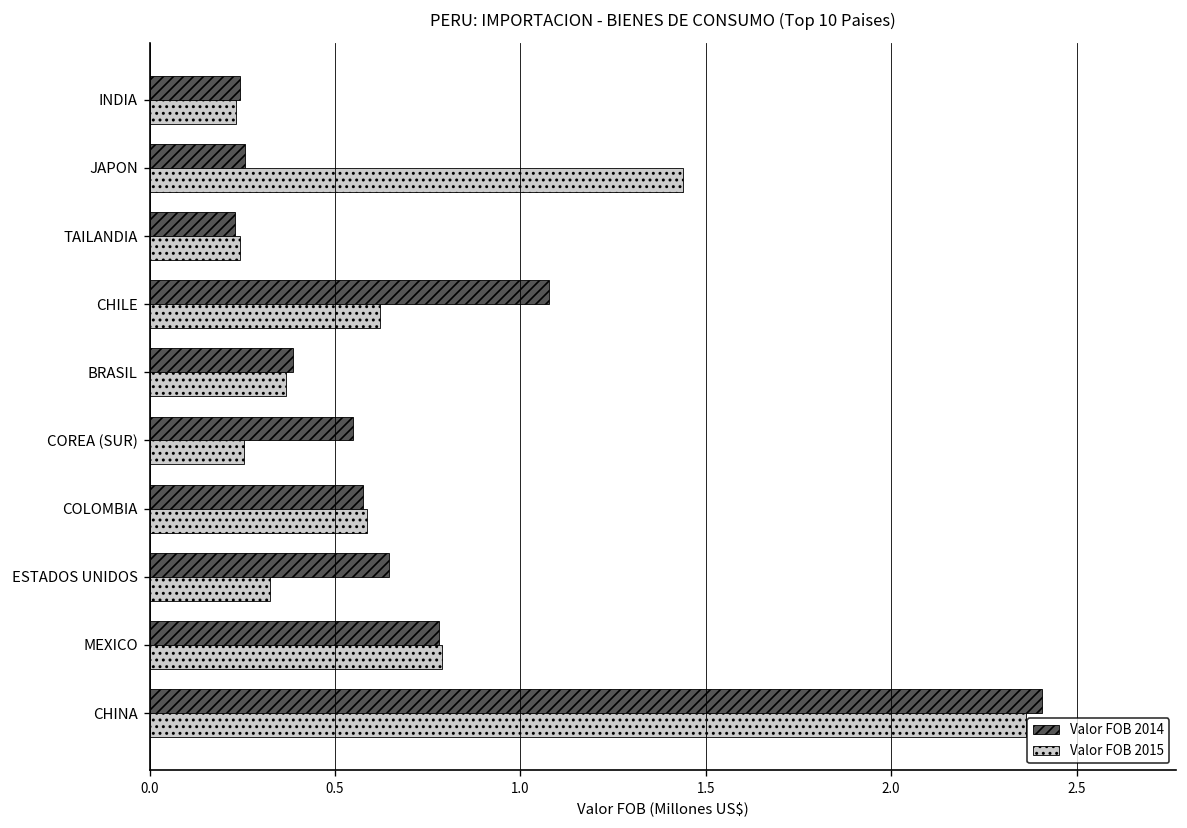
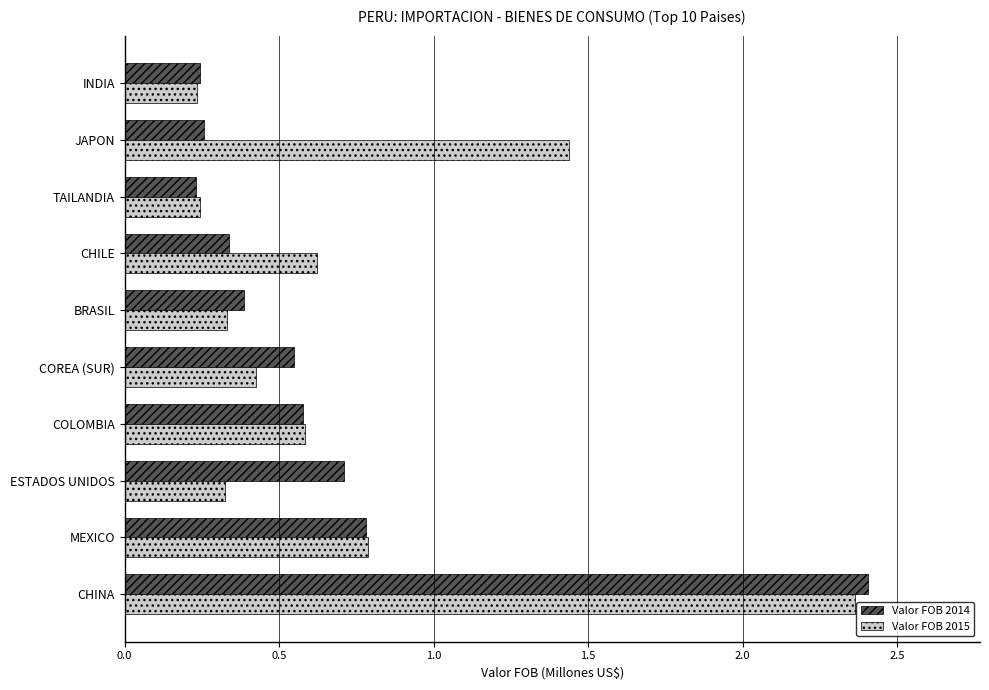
Valor FOB 2014, CHILE: 1.08 -> 0.34
Valor FOB 2015, BRASIL: 0.37 -> 0.33
Valor FOB 2015, COREA (SUR): 0.26 -> 0.43
Valor FOB 2014, ESTADOS UNIDOS: 0.65 -> 0.71
